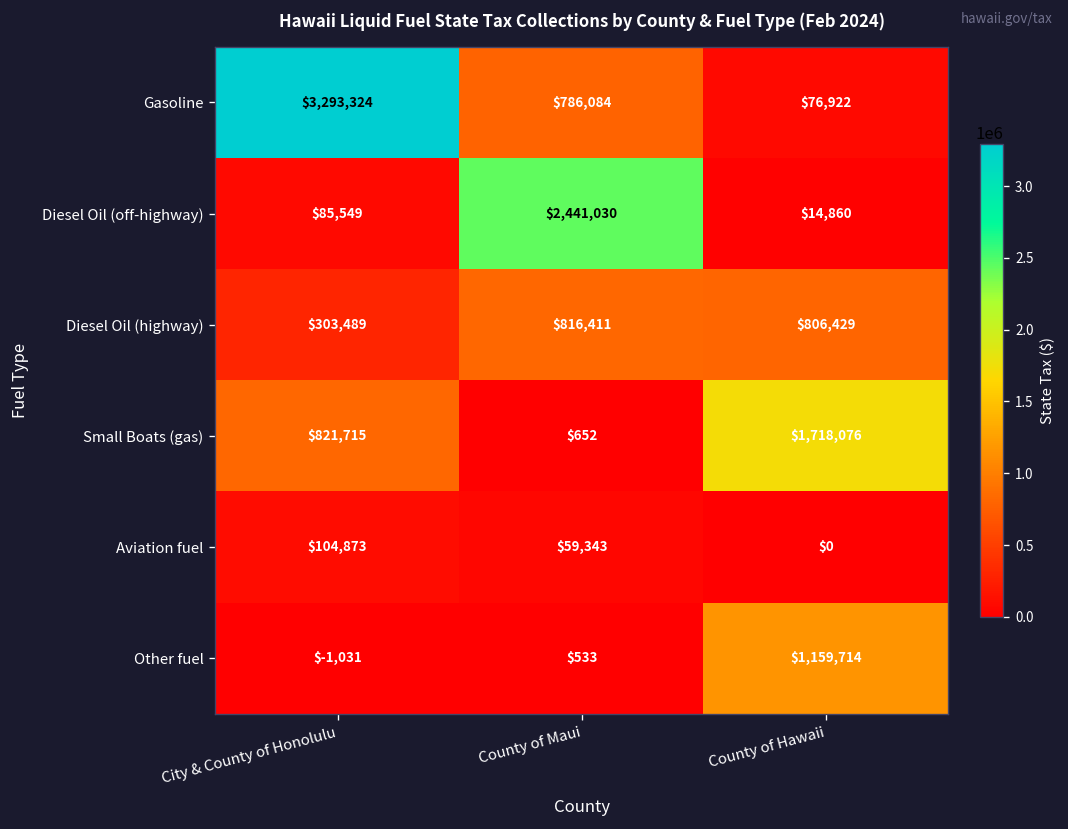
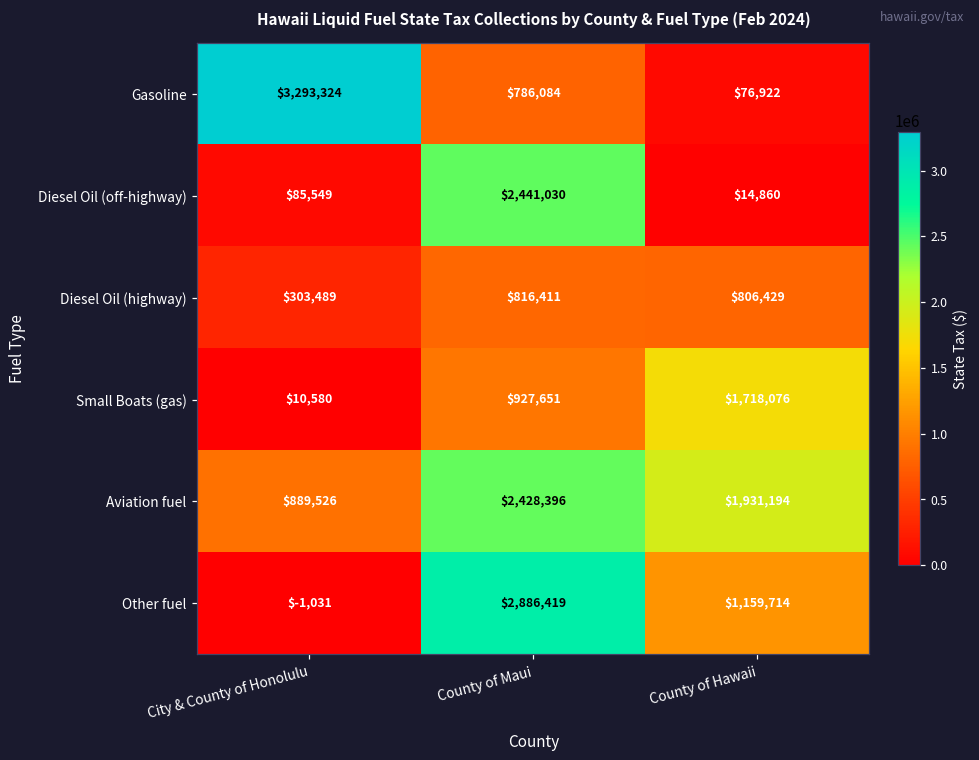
Small Boats (gas), City & County of Honolulu: $821,715 -> $10,580
Small Boats (gas), County of Maui: $652 -> $927,651
Aviation fuel, City & County of Honolulu: $104,873 -> $889,526
Aviation fuel, County of Maui: $59,343 -> $2,428,396
Aviation fuel, County of Hawaii: $0 -> $1,931,194
Other fuel, County of Maui: $533 -> $2,886,419
